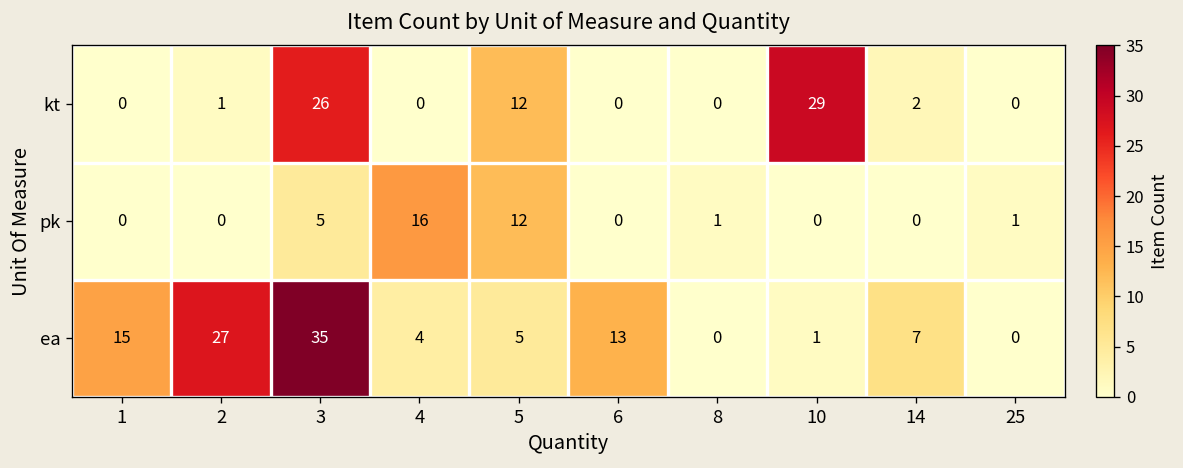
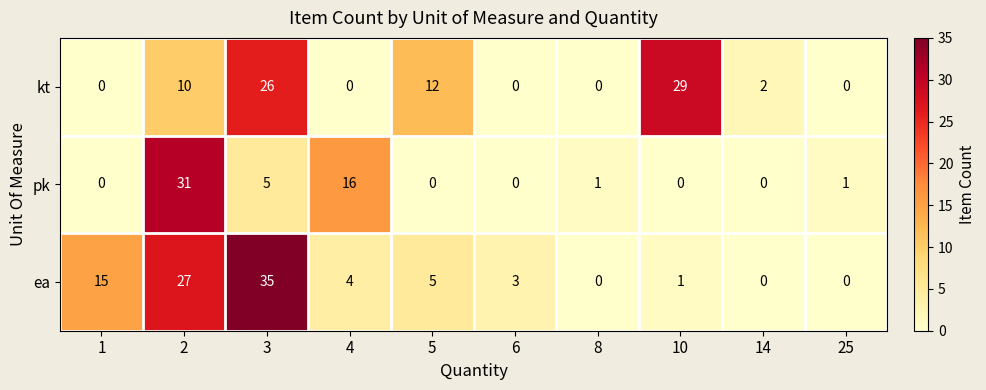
kt, 2: 1 -> 10
pk, 2: 0 -> 31
pk, 5: 12 -> 0
ea, 6: 13 -> 3
ea, 14: 7 -> 0
